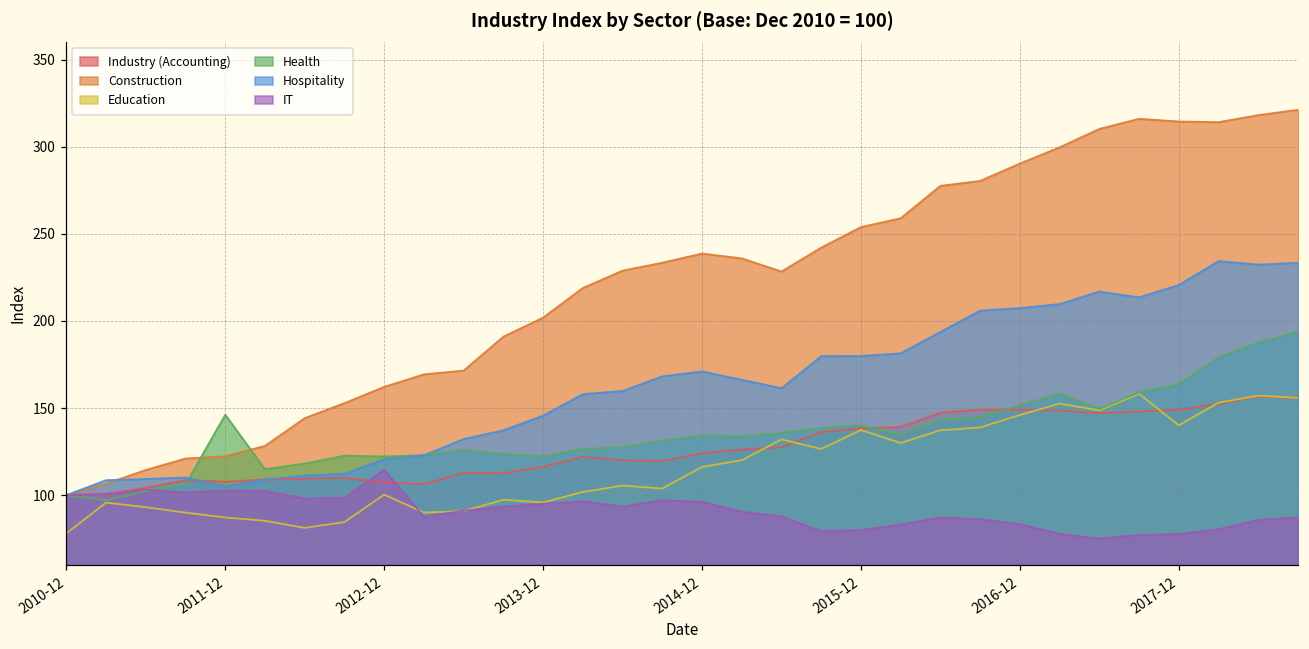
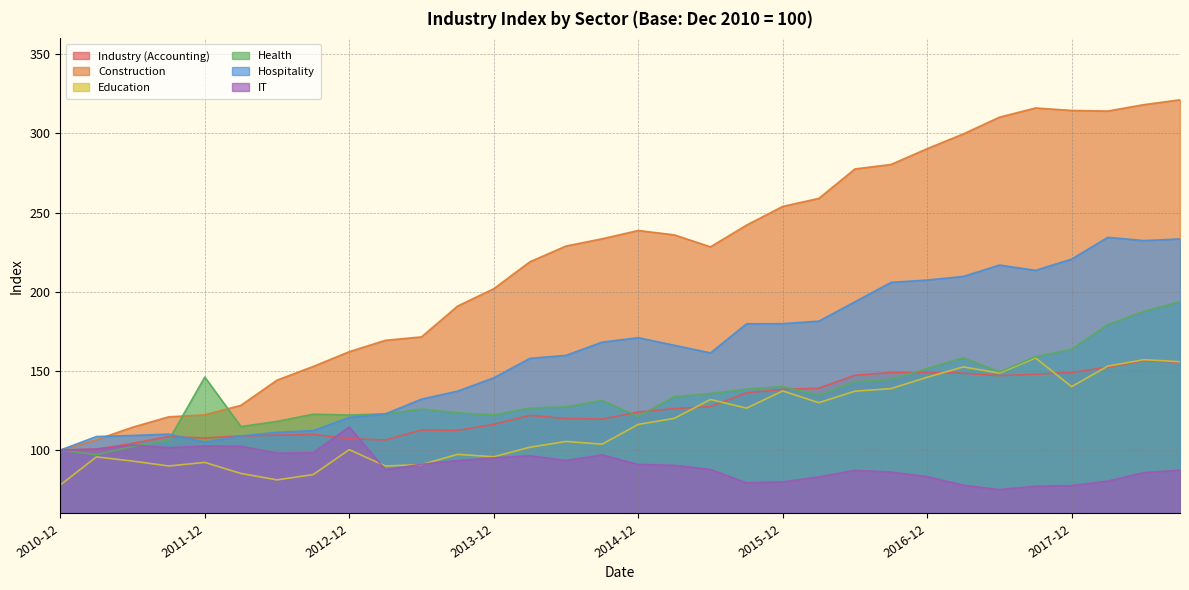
Education, 2011-12: 87 -> 92
Health, 2014-12: 134 -> 121
IT, 2014-12: 96 -> 91
